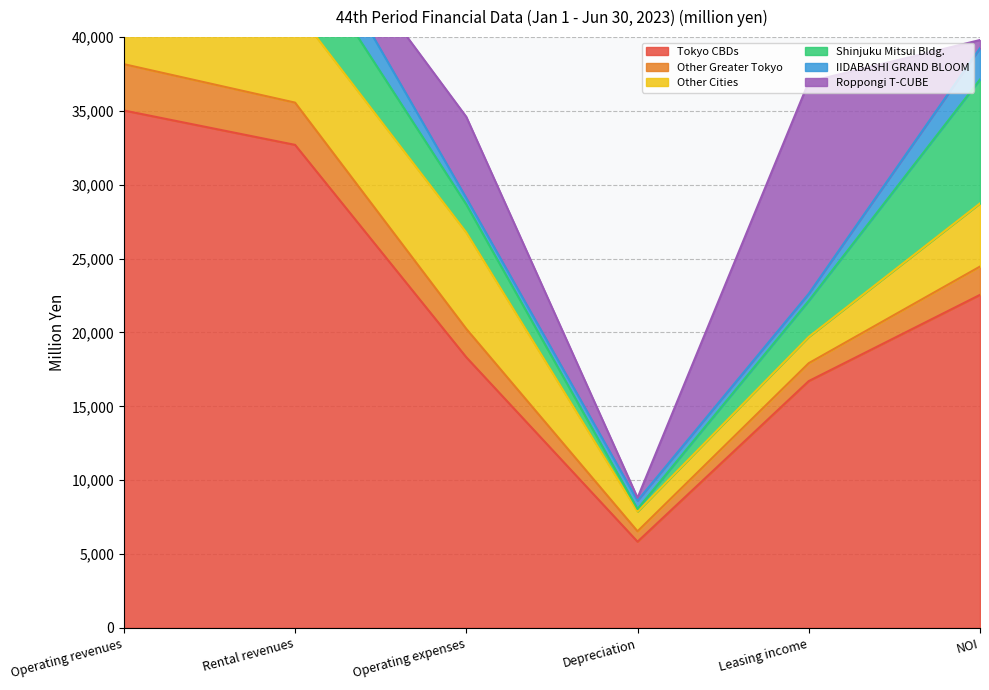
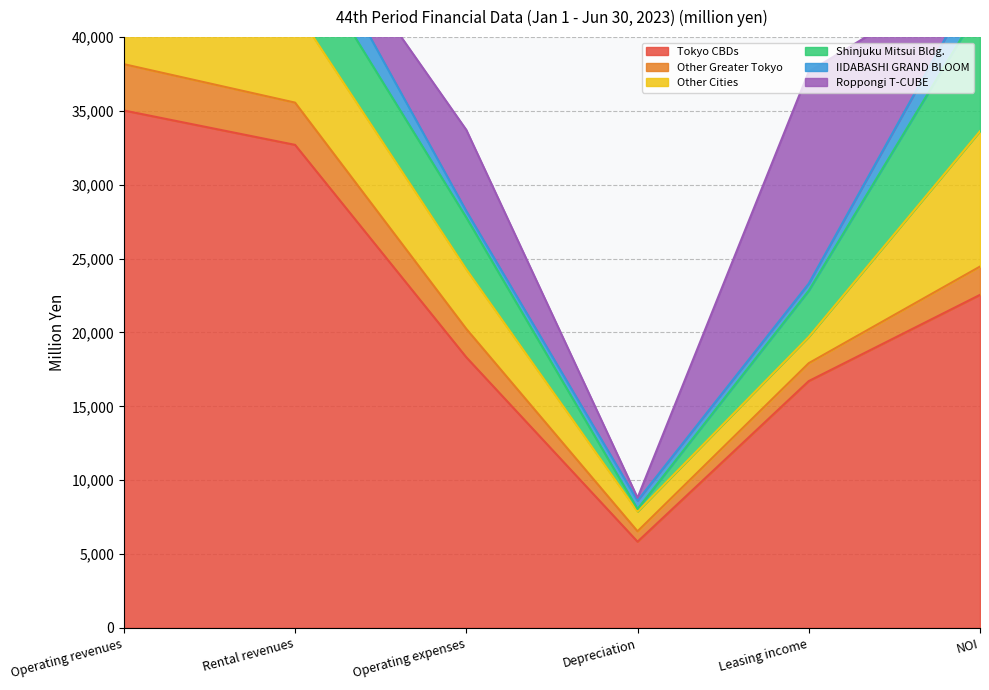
Other Cities, Operating expenses: 6,500 -> 4,000
Shinjuku Mitsui Bldg., Operating expenses: 1,900 -> 3,500
Shinjuku Mitsui Bldg., Leasing income: 2,400 -> 3,100
Other Cities, NOI: 4,300 -> 9,200
